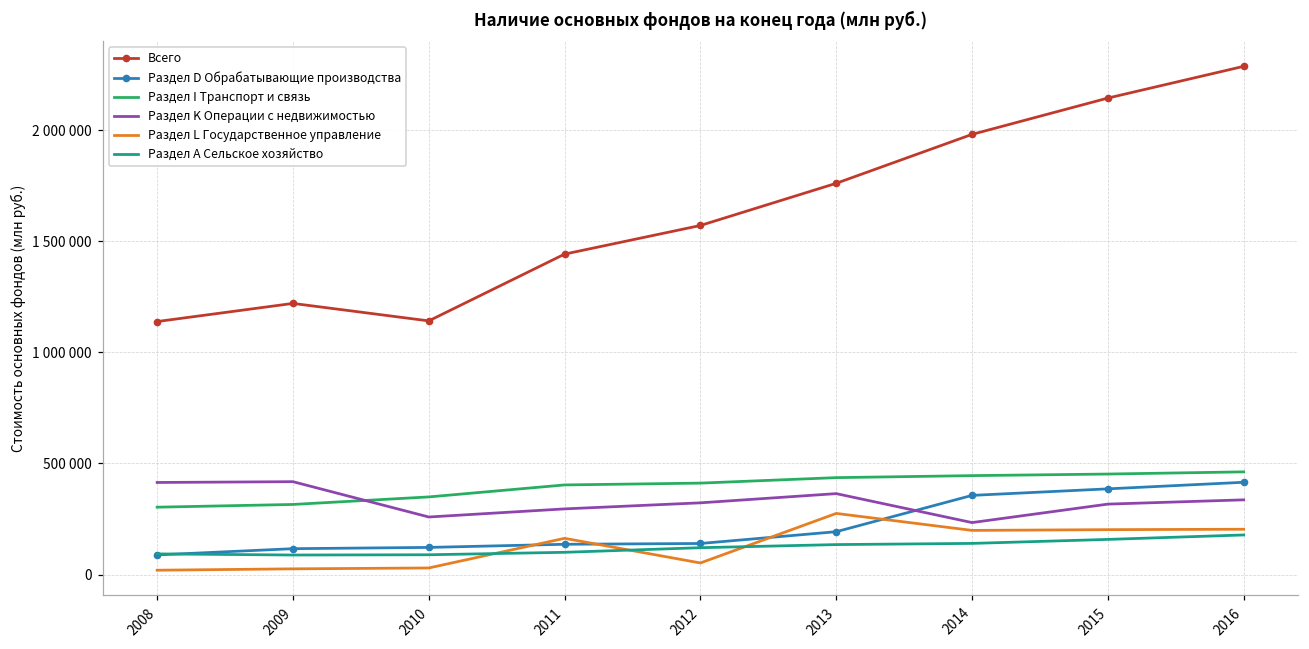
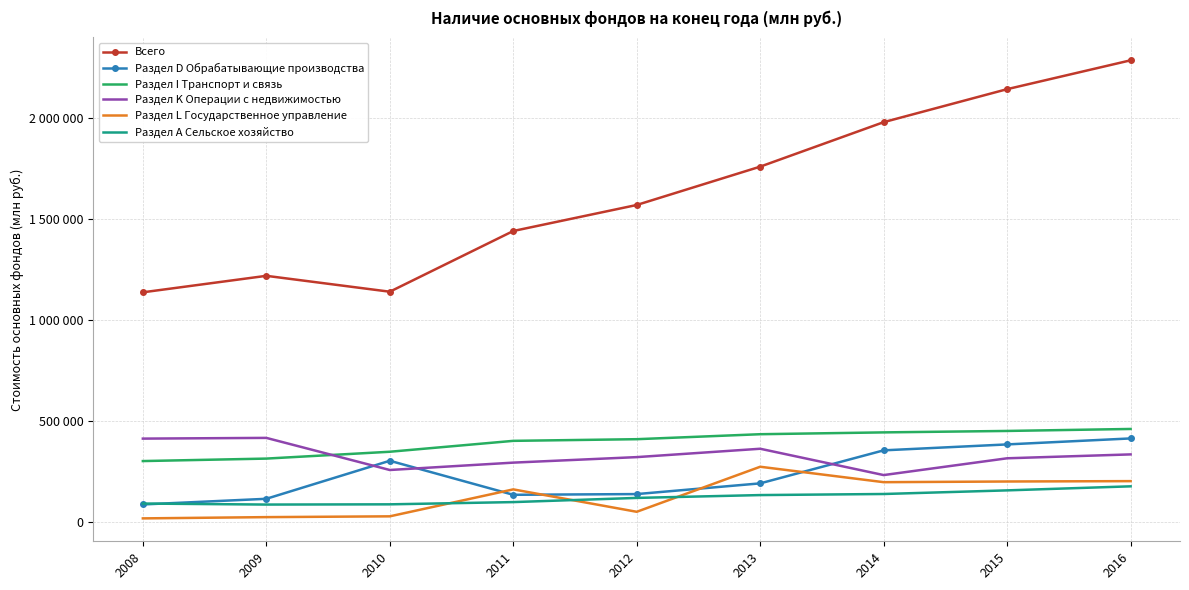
Раздел D Обрабатывающие производства, 2010: 120000 -> 300000
